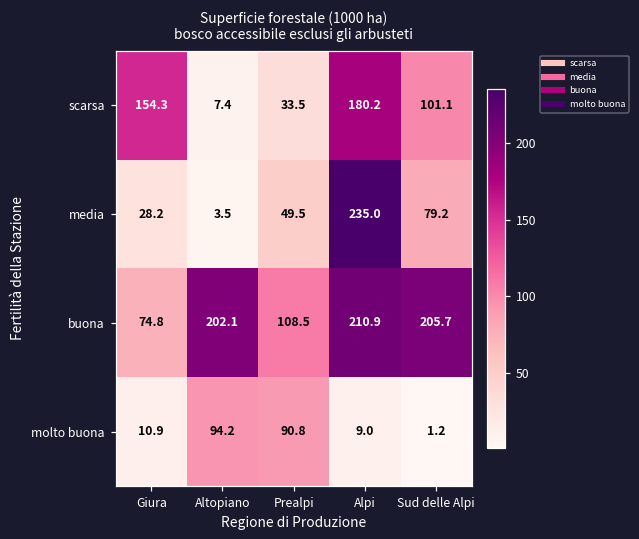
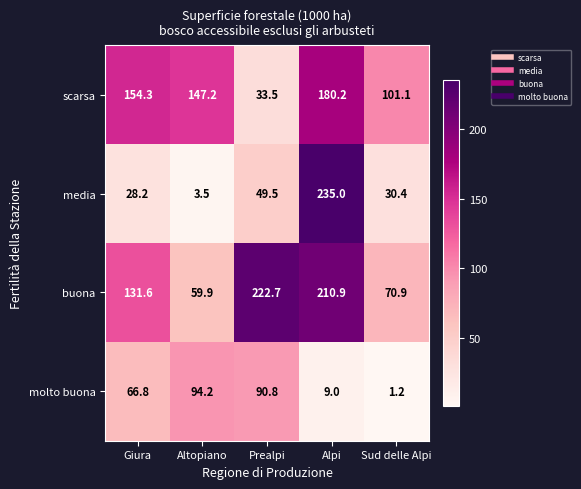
scarsa, Altopiano: 7.4 -> 147.2
media, Sud delle Alpi: 79.2 -> 30.4
buona, Giura: 74.8 -> 131.6
buona, Altopiano: 202.1 -> 59.9
buona, Prealpi: 108.5 -> 222.7
buona, Sud delle Alpi: 205.7 -> 70.9
molto buona, Giura: 10.9 -> 66.8
